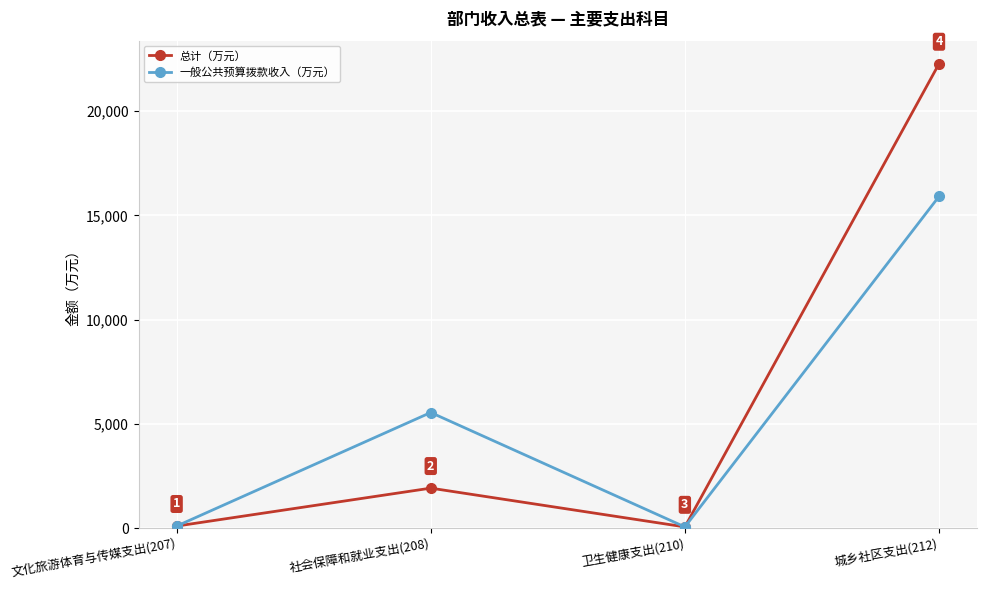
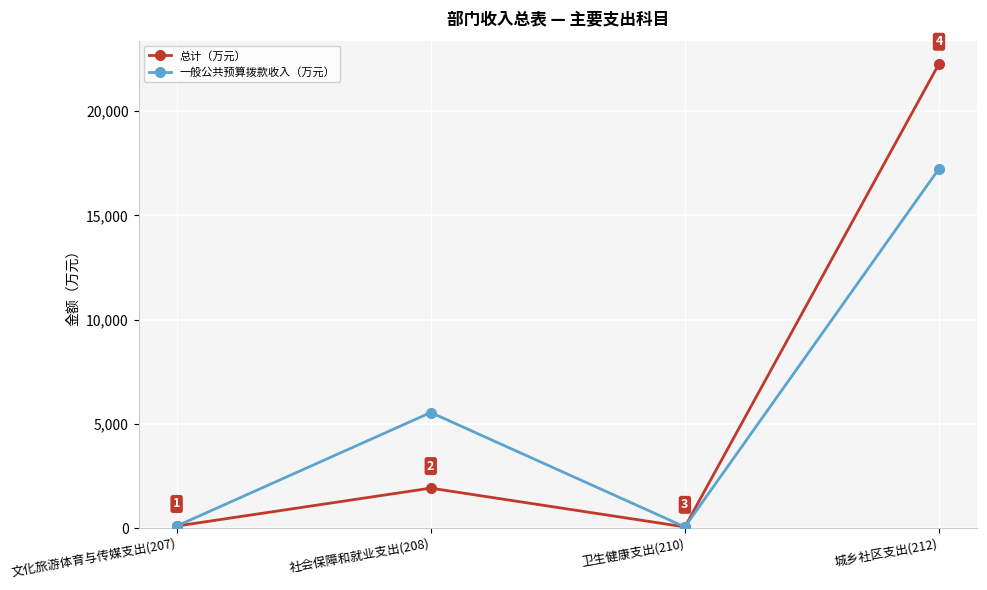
一般公共预算拨款收入（万元）, 城乡社区支出(212): 15,900 -> 17,200
